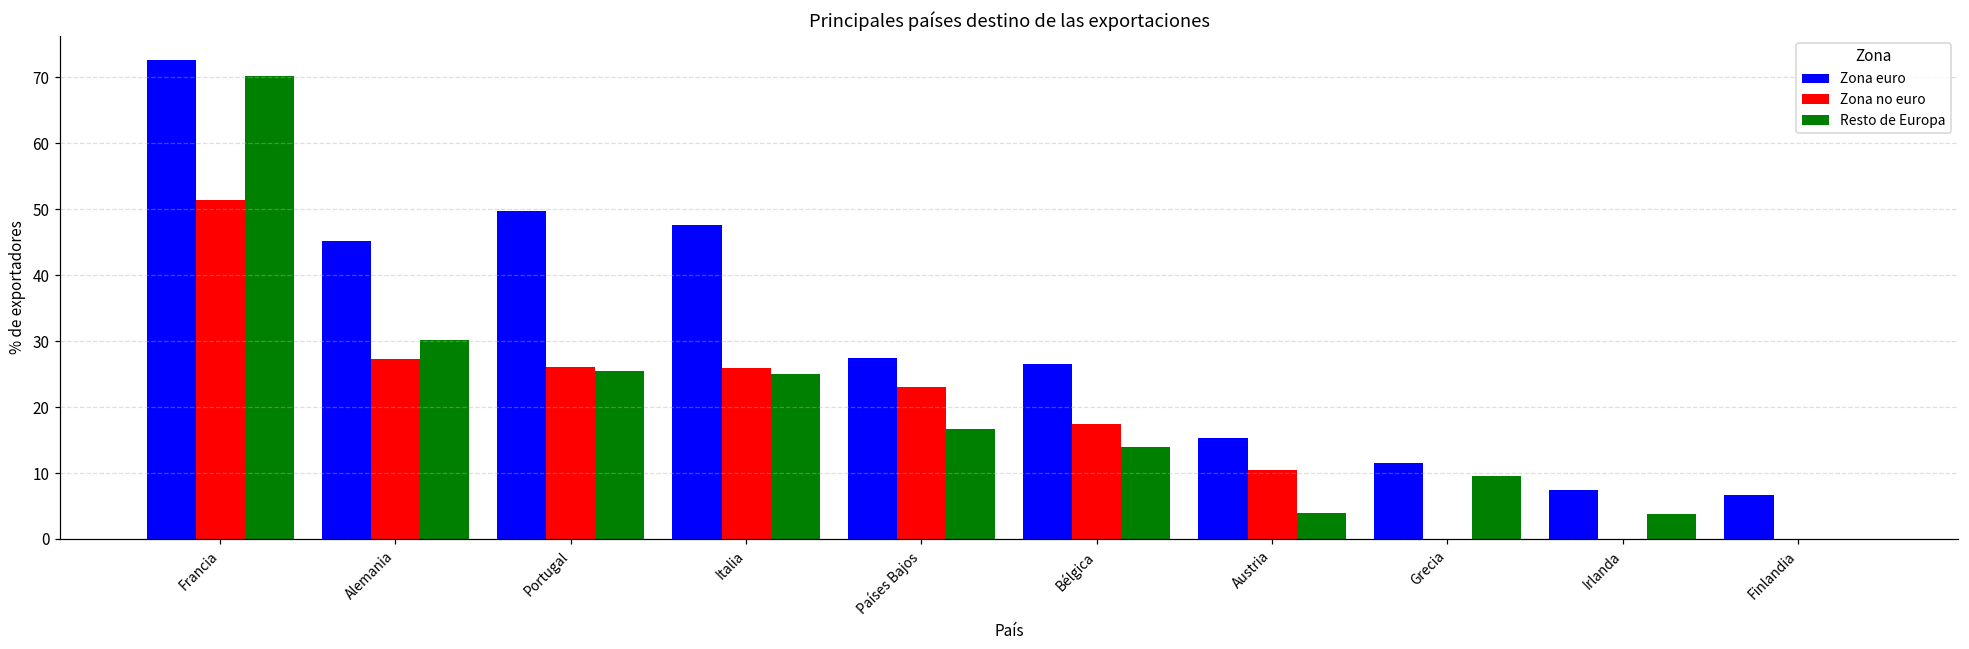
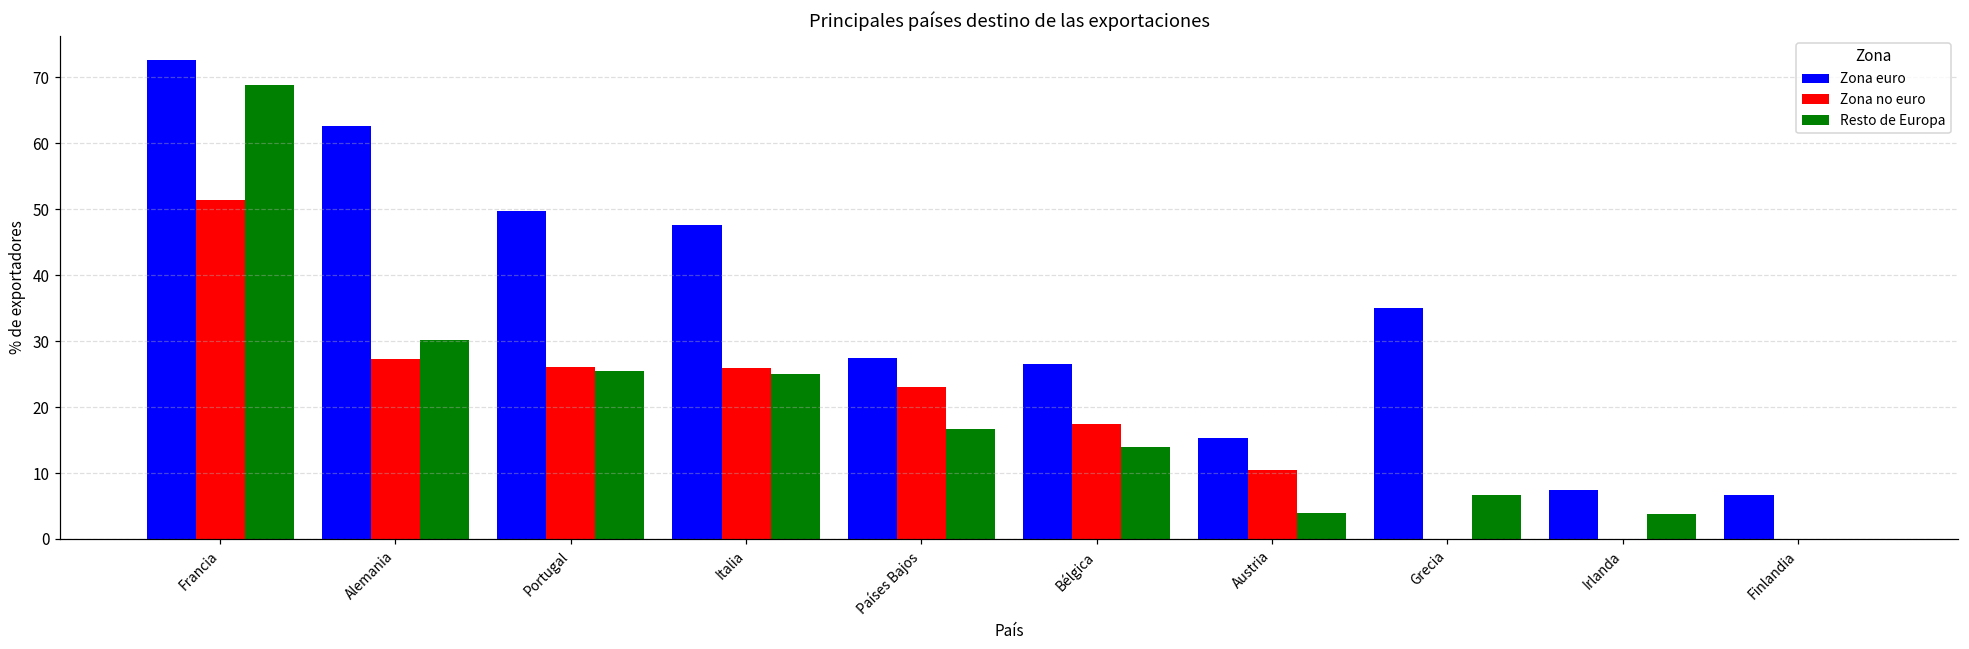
Resto de Europa, Francia: 70 -> 69
Zona euro, Alemania: 45 -> 63
Zona euro, Grecia: 12 -> 35
Resto de Europa, Grecia: 10 -> 7
